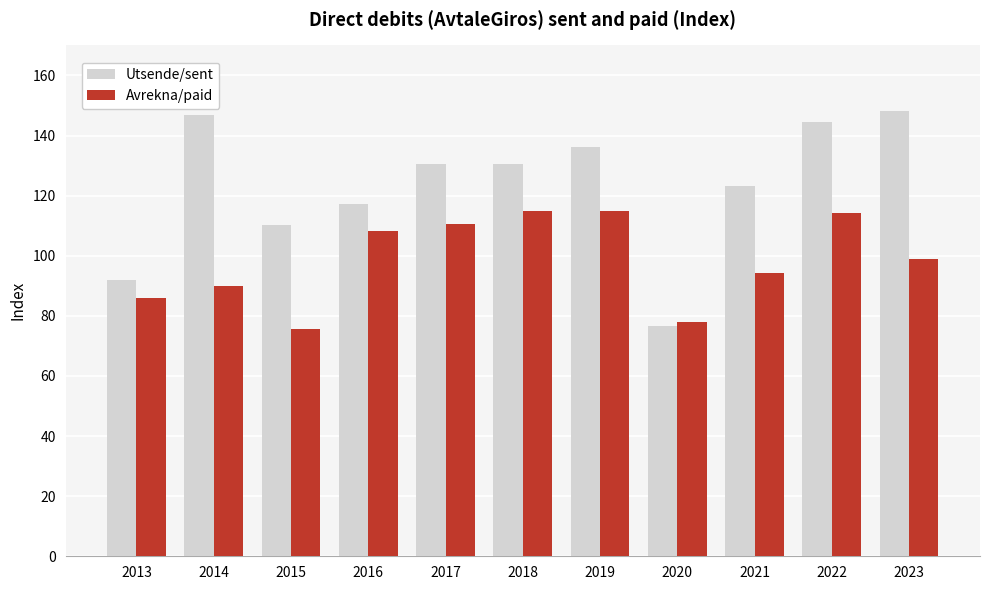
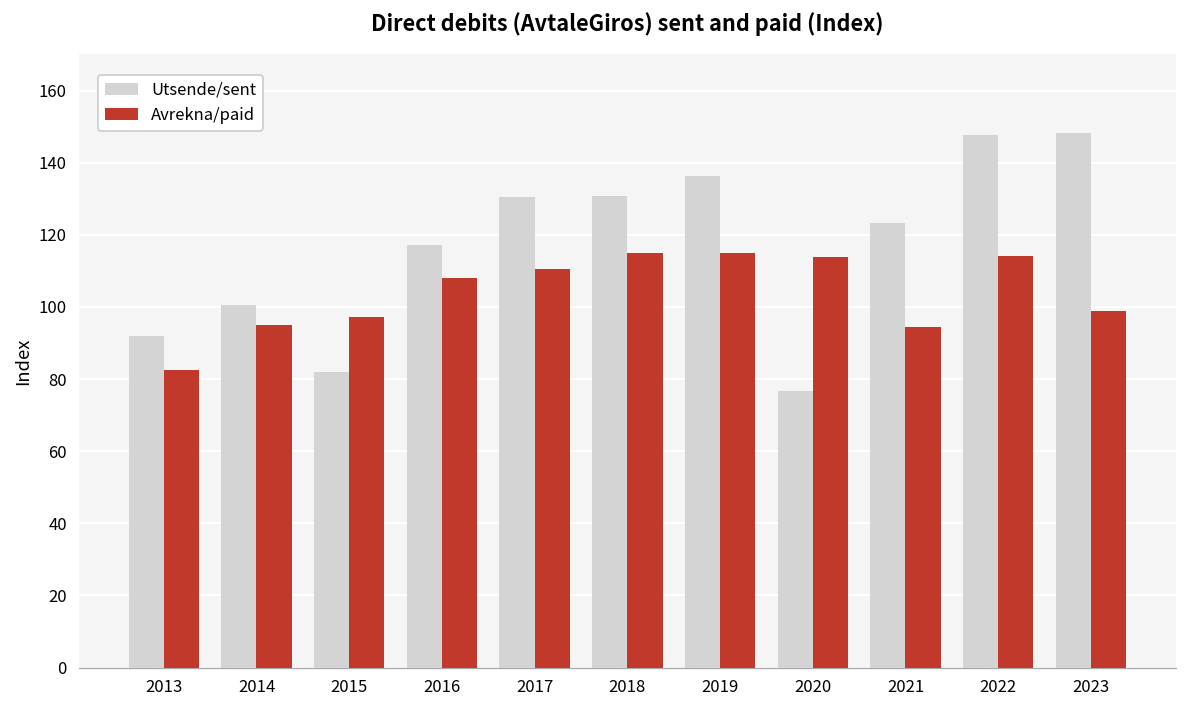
Avrekna/paid, 2013: 86 -> 82
Utsende/sent, 2014: 147 -> 101
Avrekna/paid, 2014: 90 -> 95
Utsende/sent, 2015: 110 -> 82
Avrekna/paid, 2015: 76 -> 97
Avrekna/paid, 2020: 78 -> 114
Utsende/sent, 2022: 145 -> 148
